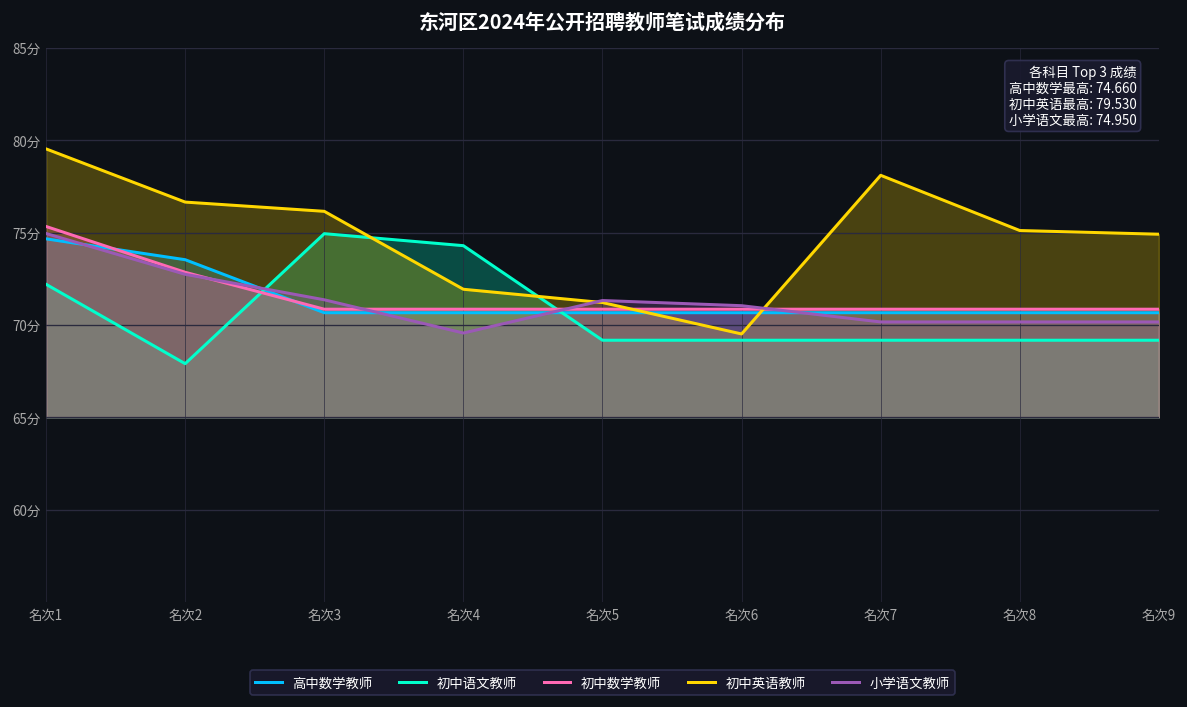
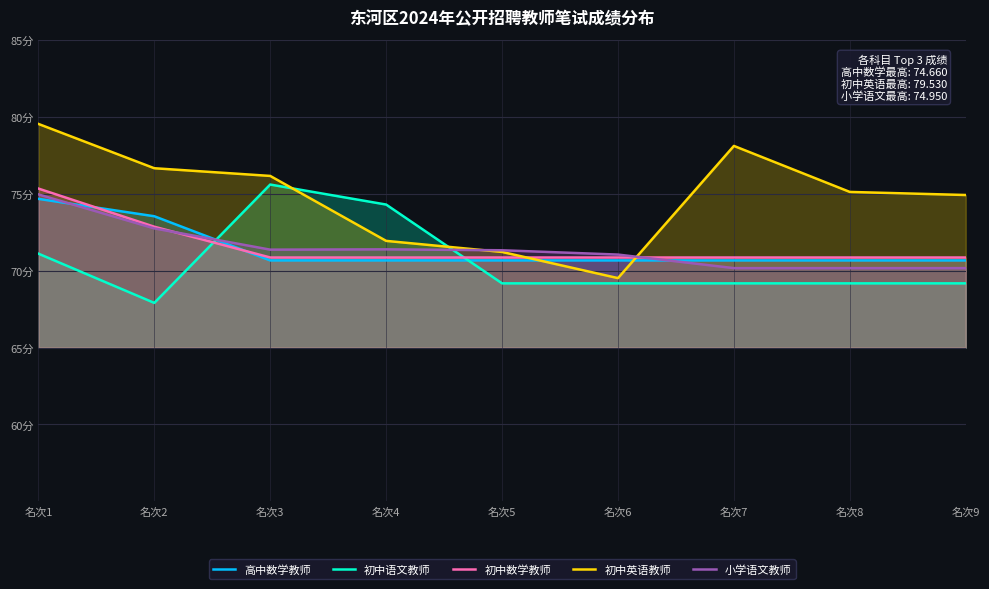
初中语文教师, 名次1: 72.2分 -> 71.1分
初中语文教师, 名次3: 74.9分 -> 75.6分
小学语文教师, 名次4: 69.6分 -> 71.4分
